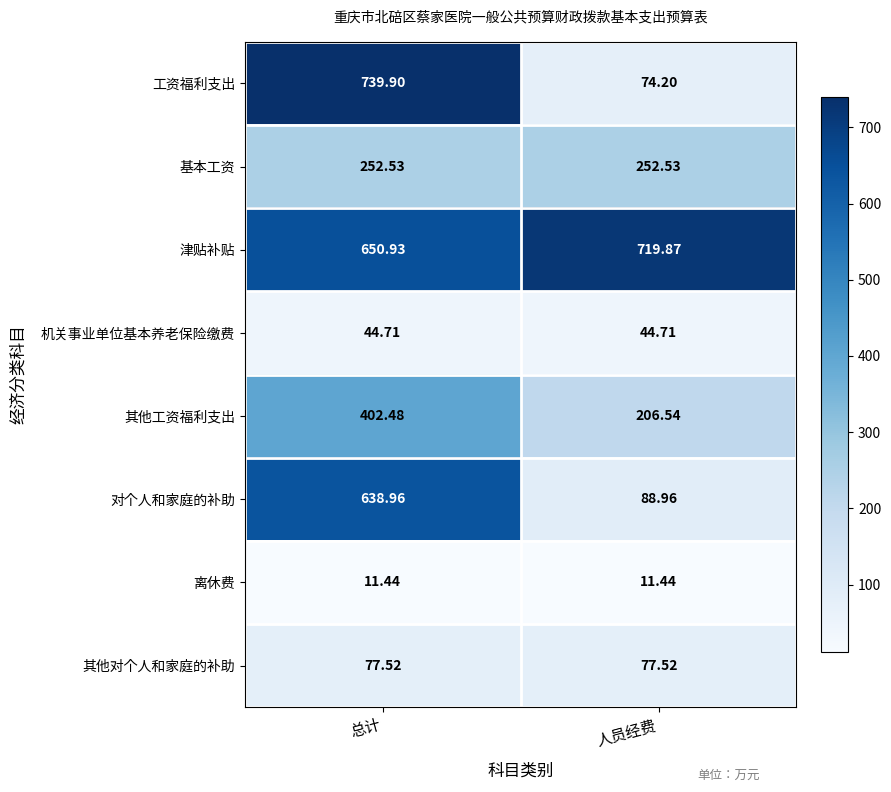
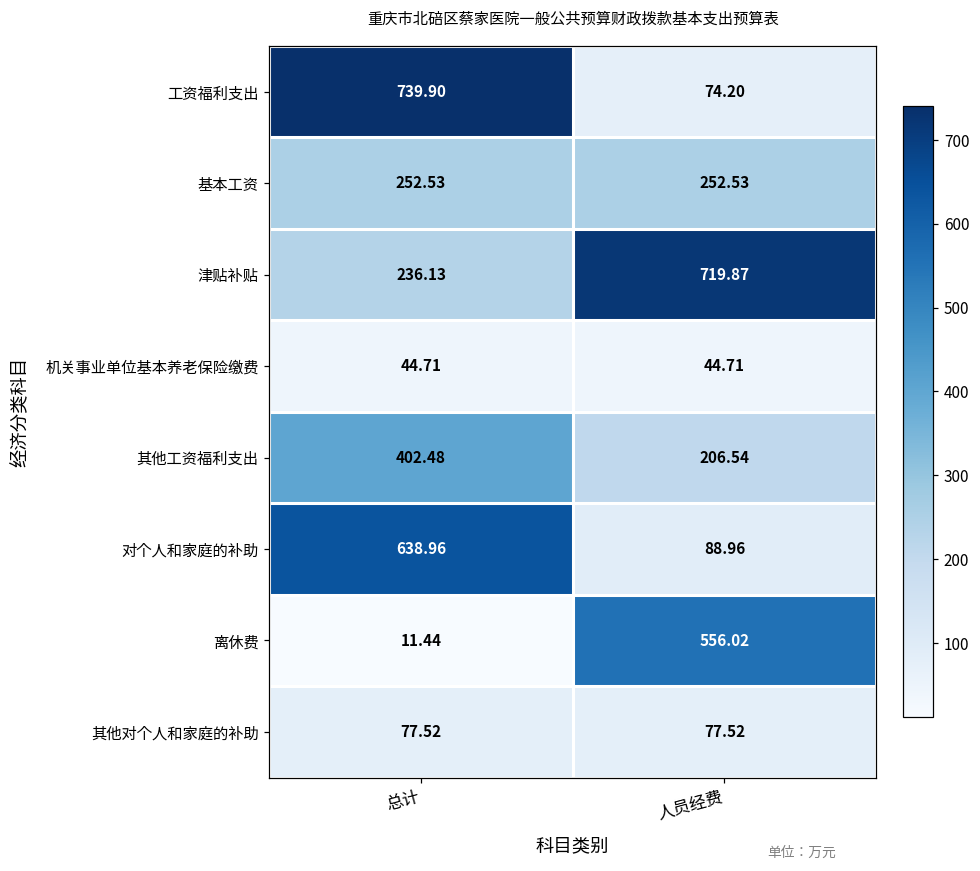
津贴补贴, 总计: 650.93 -> 236.13
离休费, 人员经费: 11.44 -> 556.02
